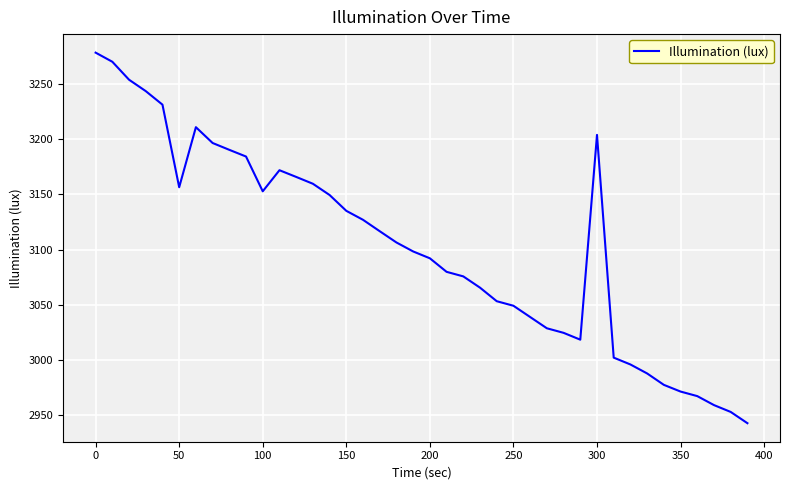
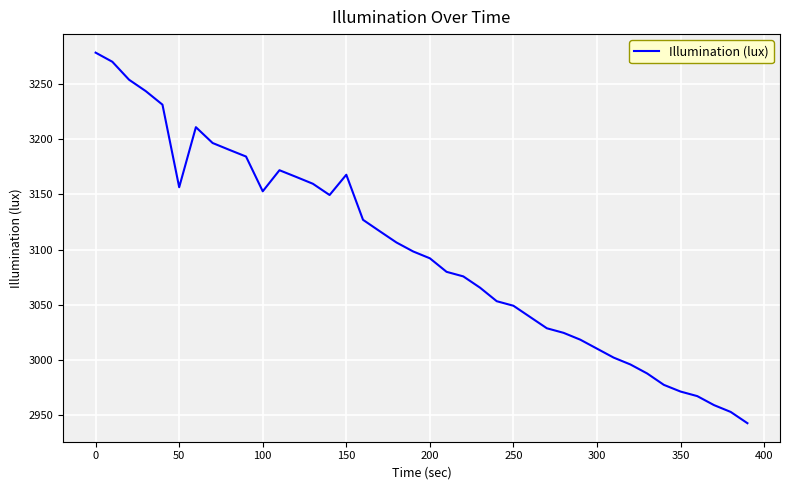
150: 3135 -> 3168
300: 3204 -> 3010
